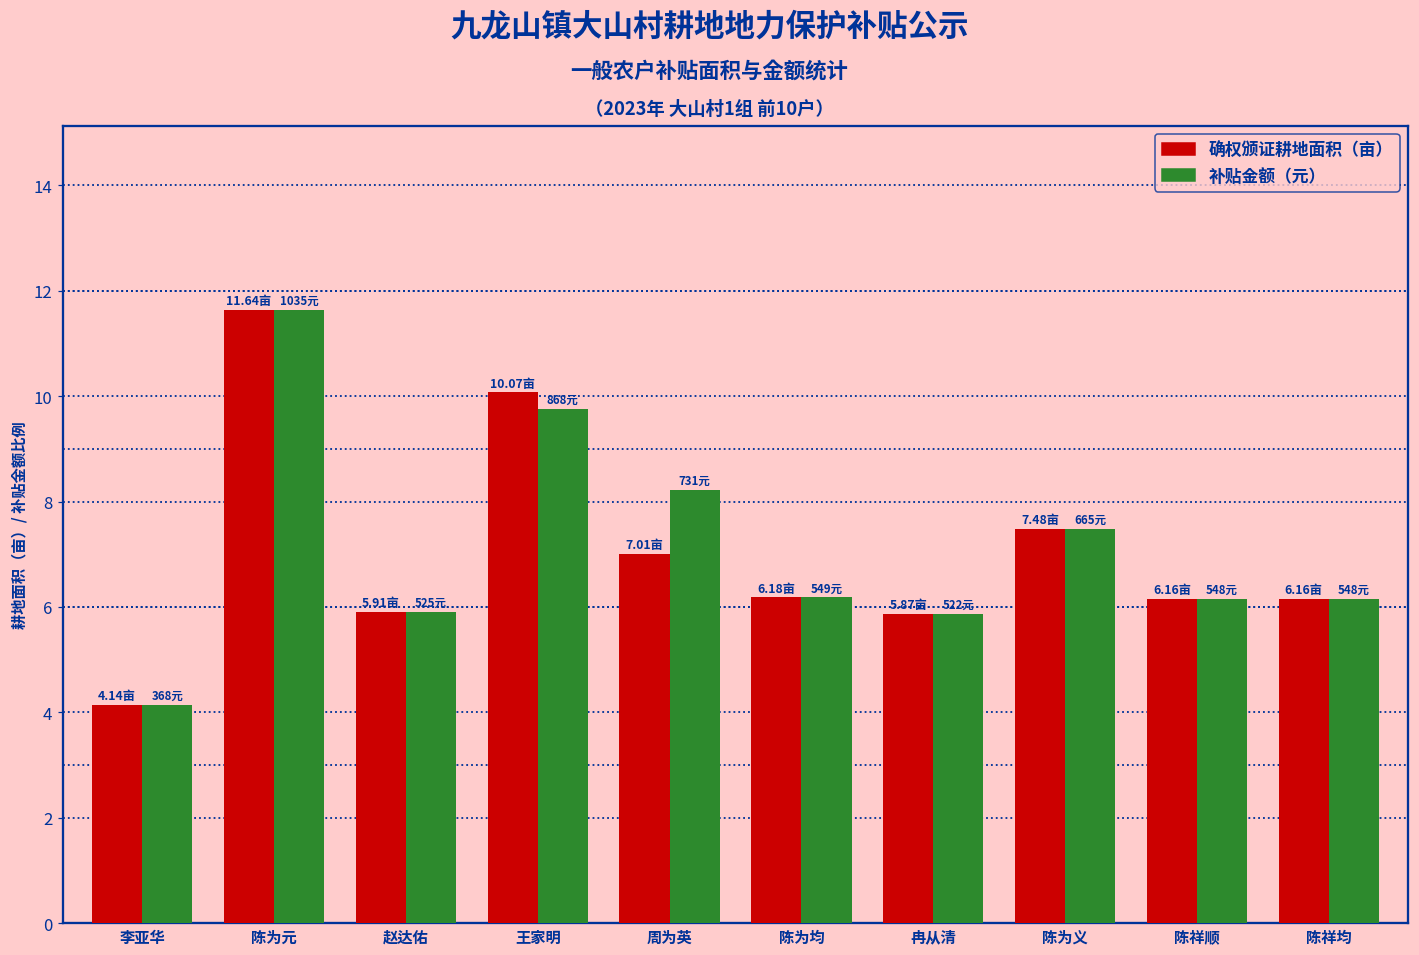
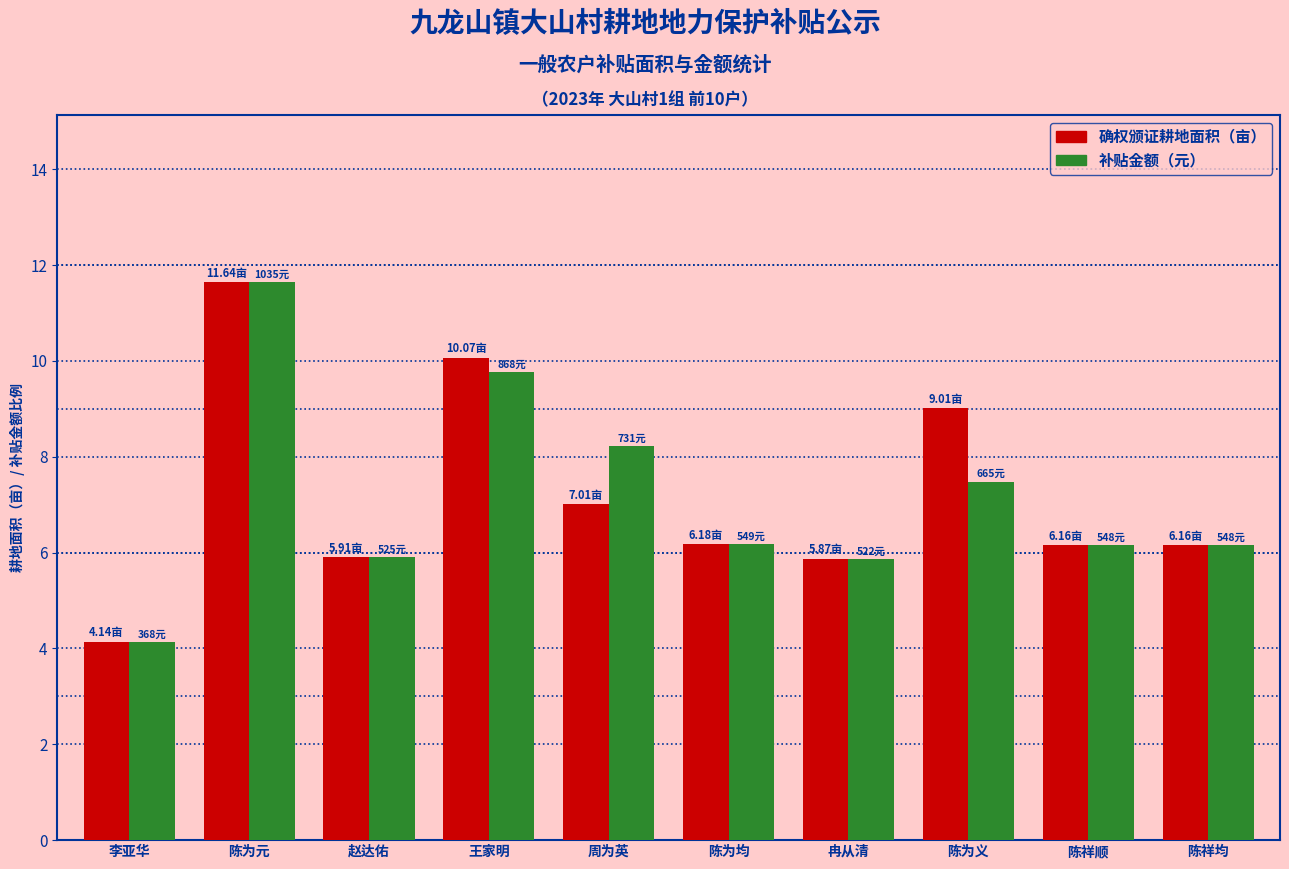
确权颁证耕地面积（亩）, 陈为义: 7.48亩 -> 9.01亩
